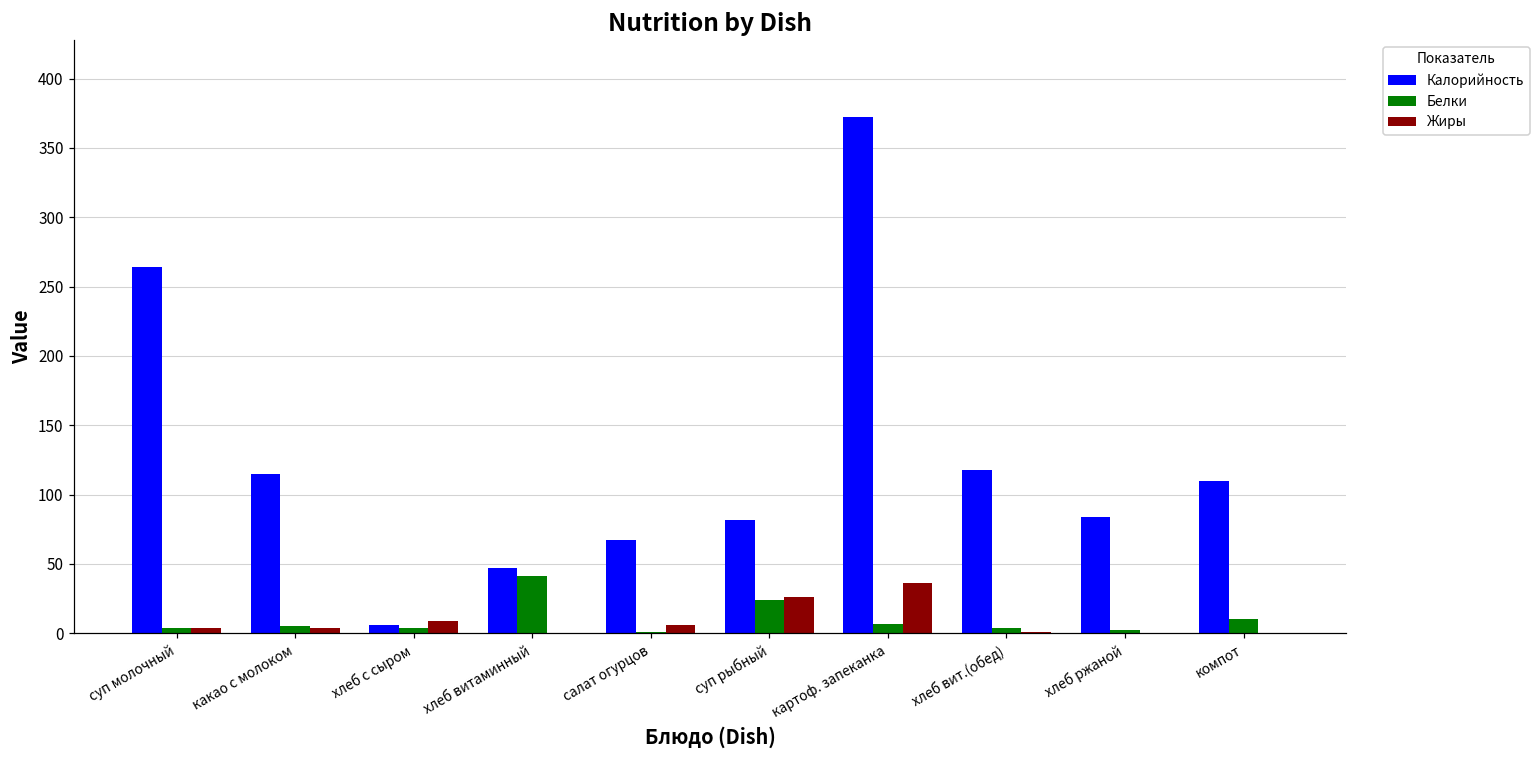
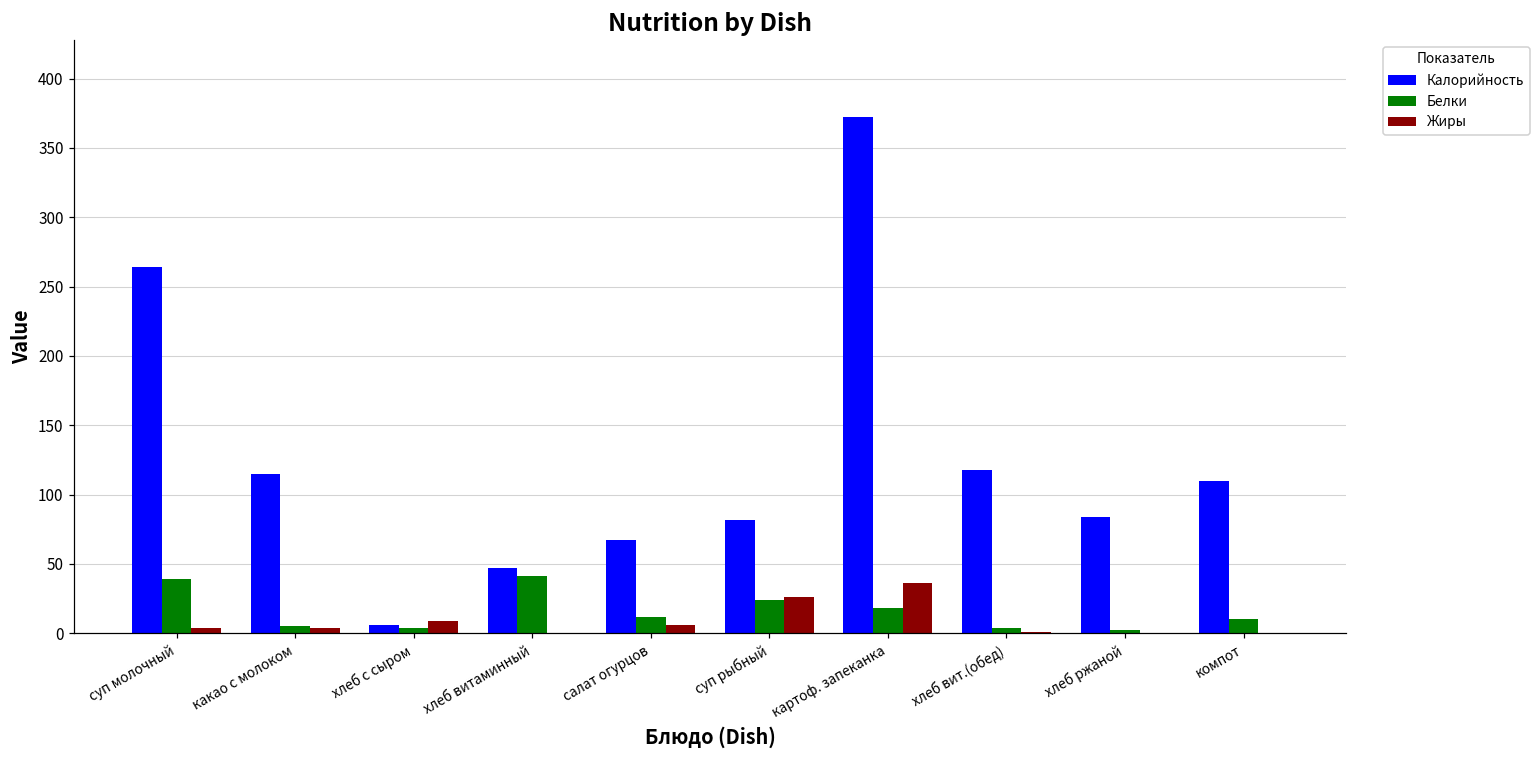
Белки, суп молочный: 4 -> 39
Белки, салат огурцов: 1 -> 12
Белки, картоф. запеканка: 7 -> 18
